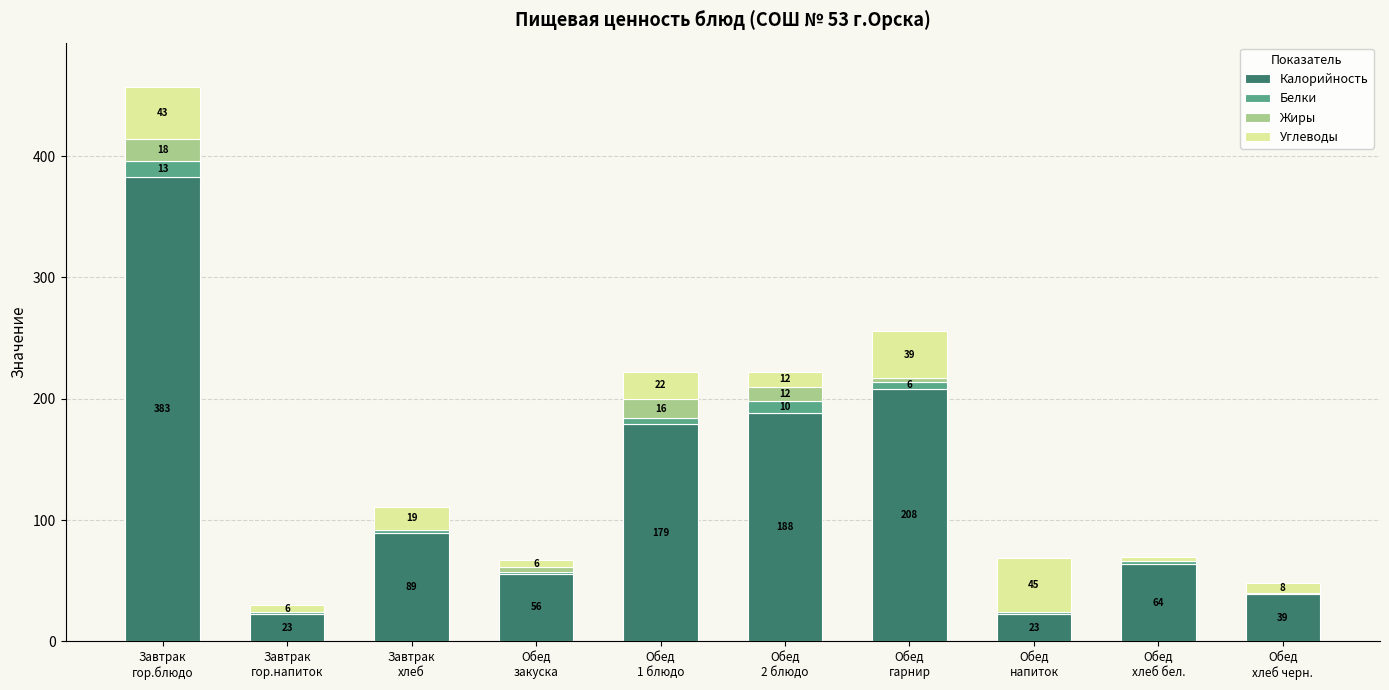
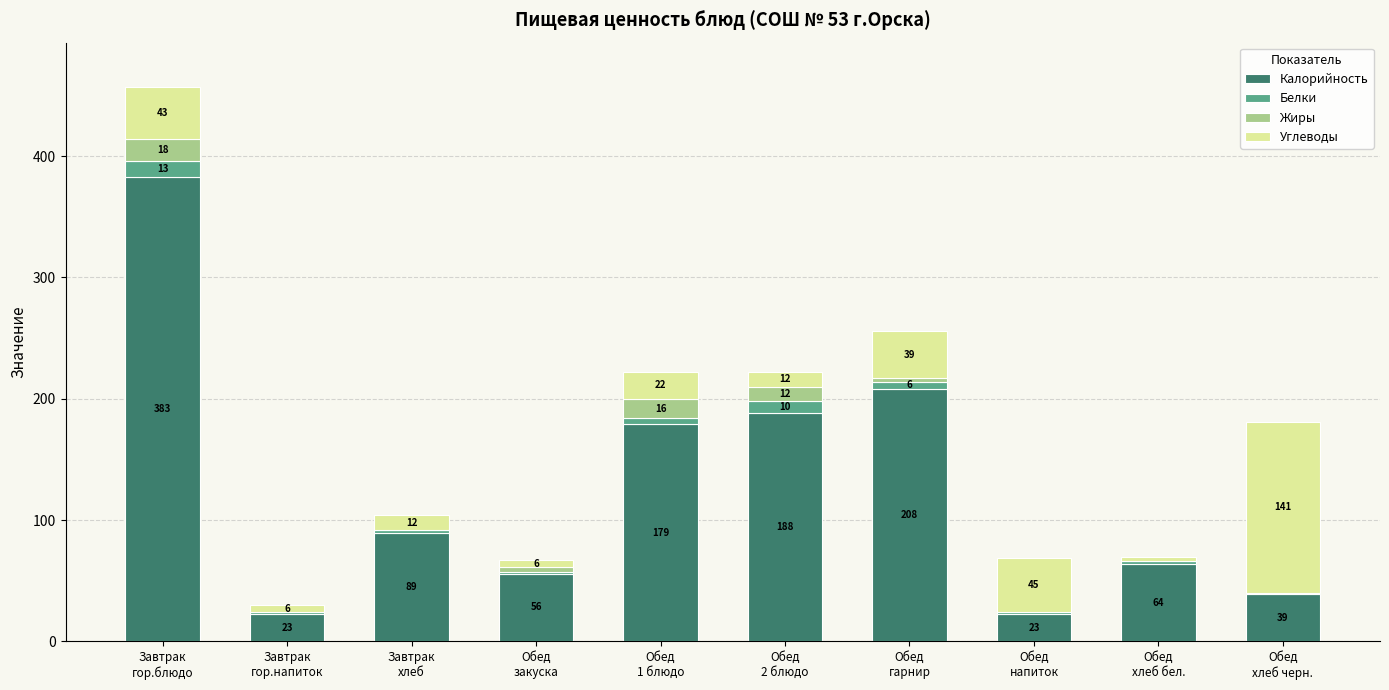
Углеводы, Завтрак хлеб: 19 -> 12
Углеводы, Обед хлеб черн.: 8 -> 141
